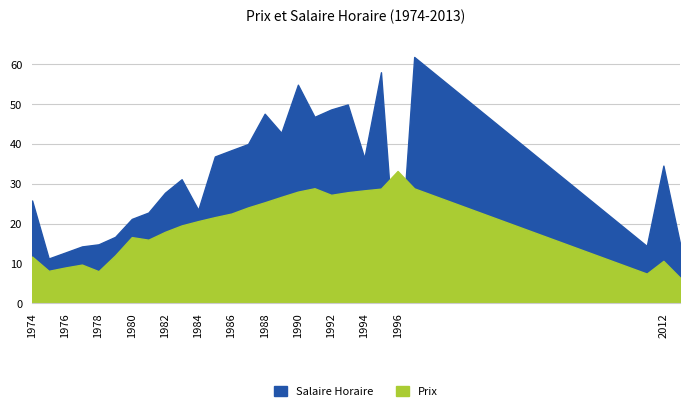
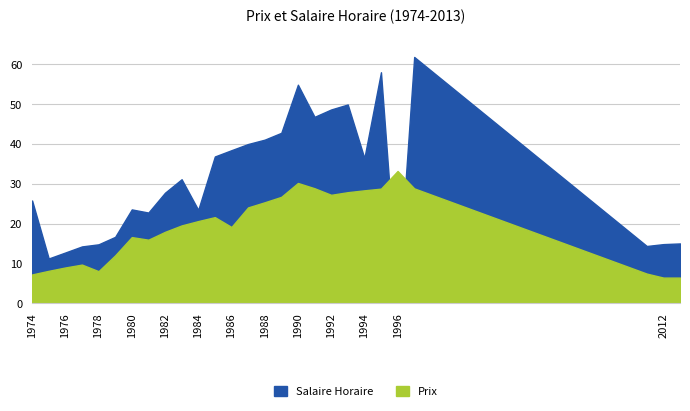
Prix, 1974: 12 -> 7
Salaire Horaire, 1980: 21 -> 24
Prix, 1986: 23 -> 19
Salaire Horaire, 1988: 48 -> 41
Prix, 1990: 28 -> 30
Salaire Horaire, 2012: 35 -> 15
Prix, 2012: 11 -> 7
